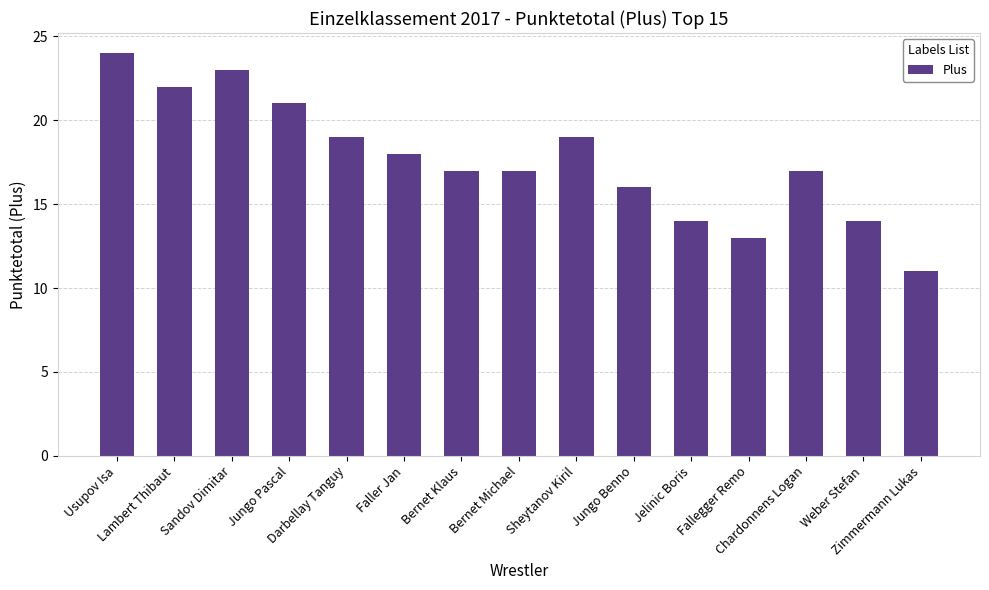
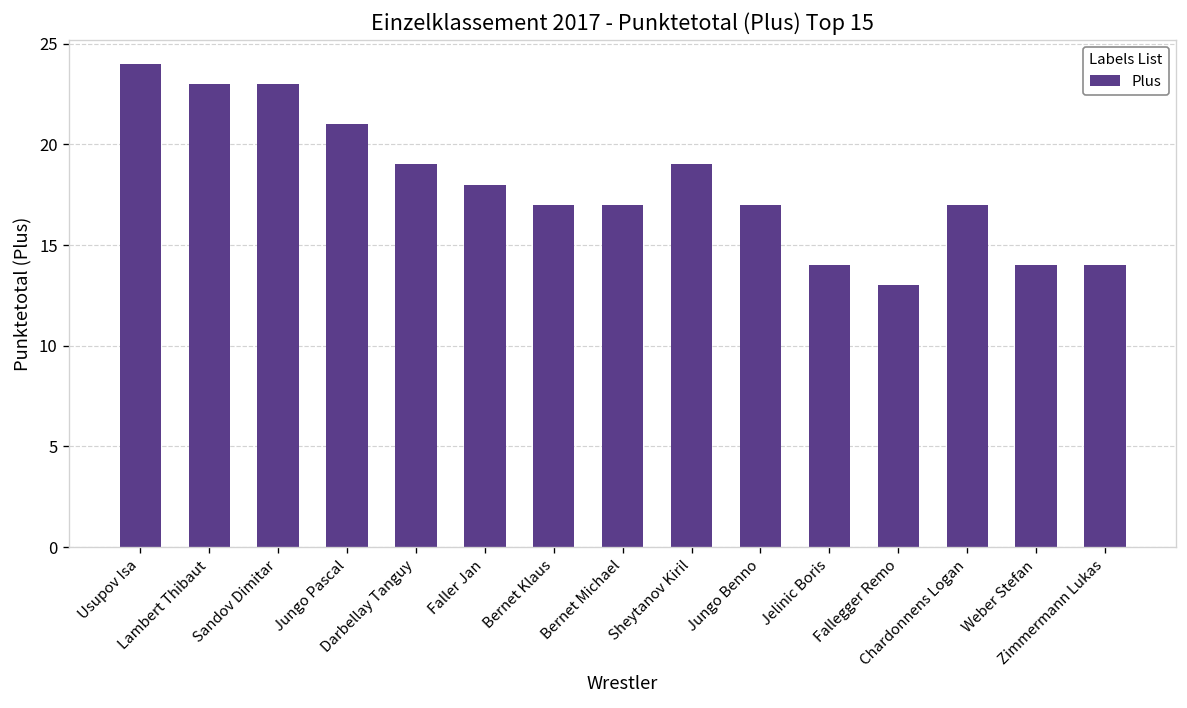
Lambert Thibaut: 22 -> 23
Jungo Benno: 16 -> 17
Zimmermann Lukas: 11 -> 14
